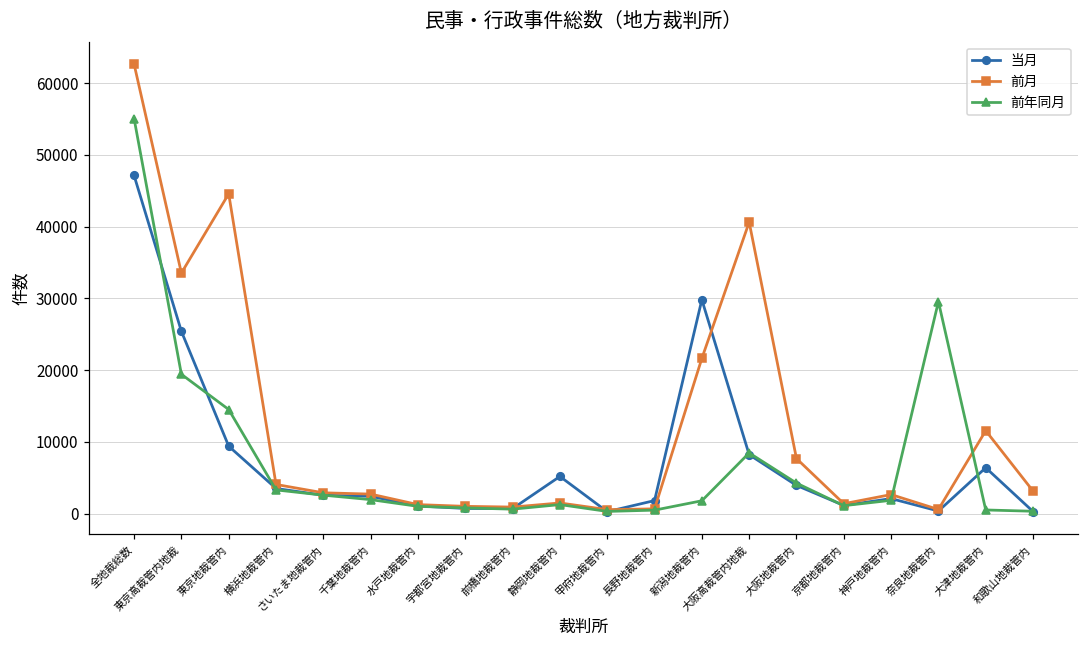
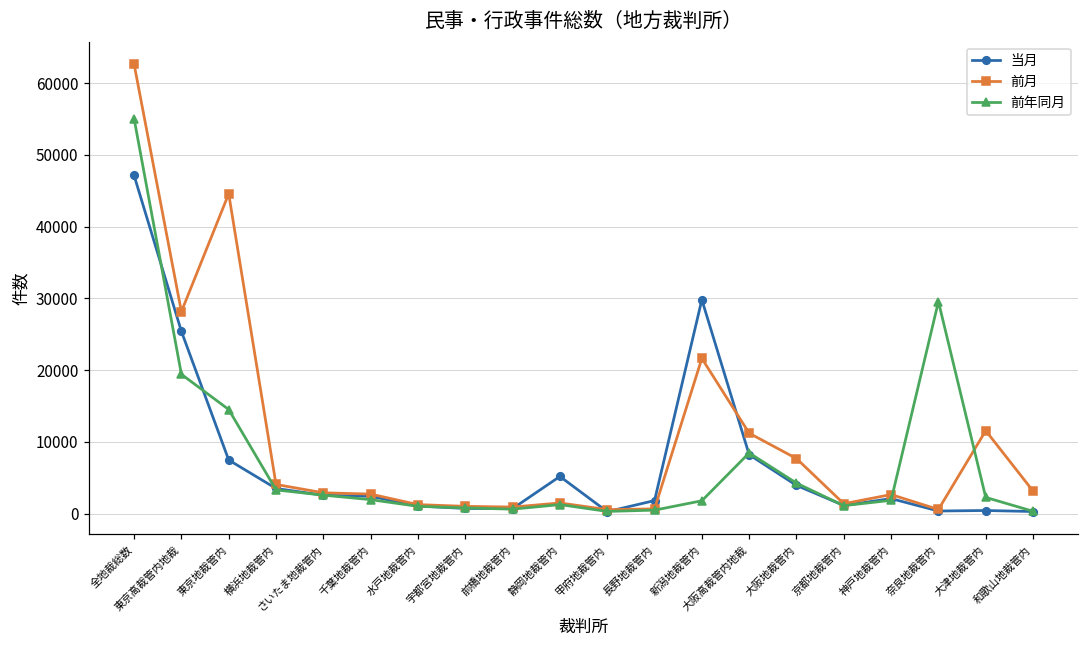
前月, 東京高裁管内地裁: 34000 -> 28000
当月, 東京地裁管内: 9000 -> 7000
前月, 大阪高裁管内地裁: 41000 -> 11000
当月, 大津地裁管内: 6000 -> 0
前年同月, 大津地裁管内: 1000 -> 2000
